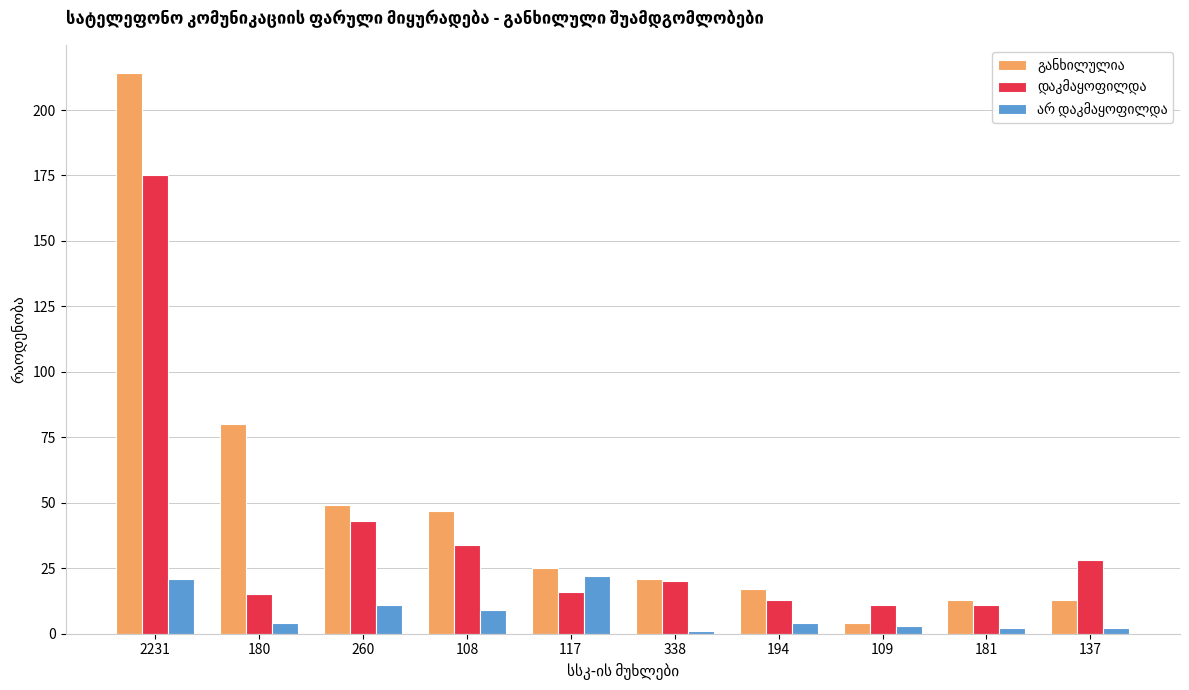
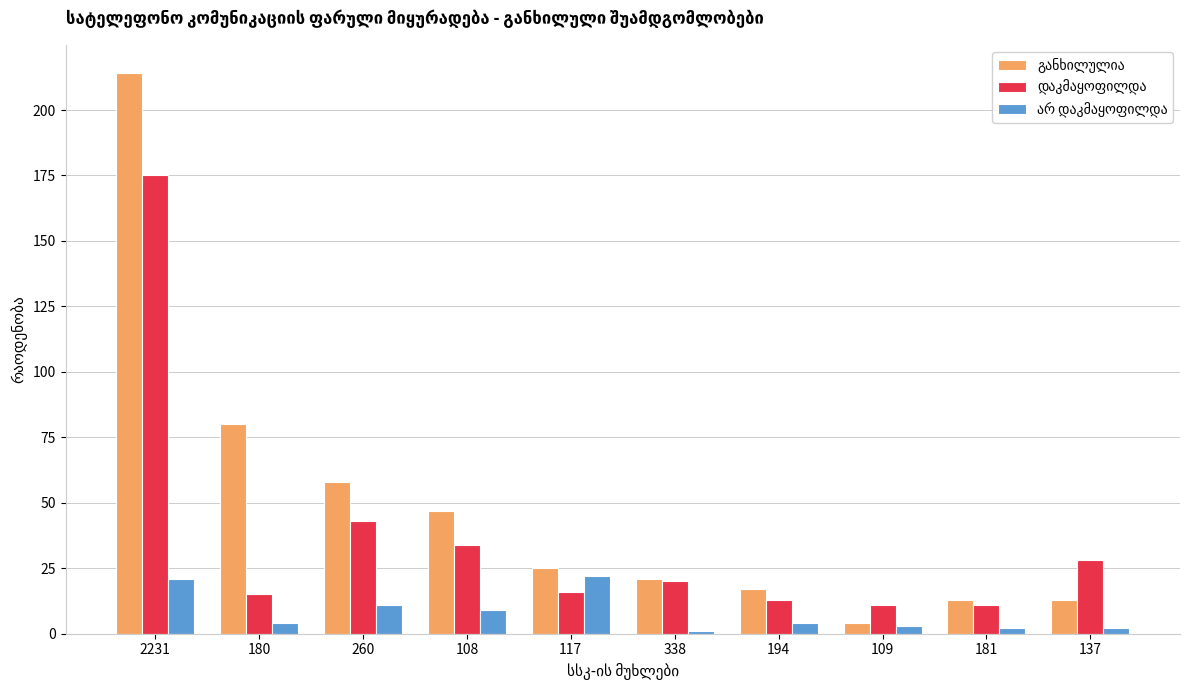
განხილულია, 260: 49 -> 58
